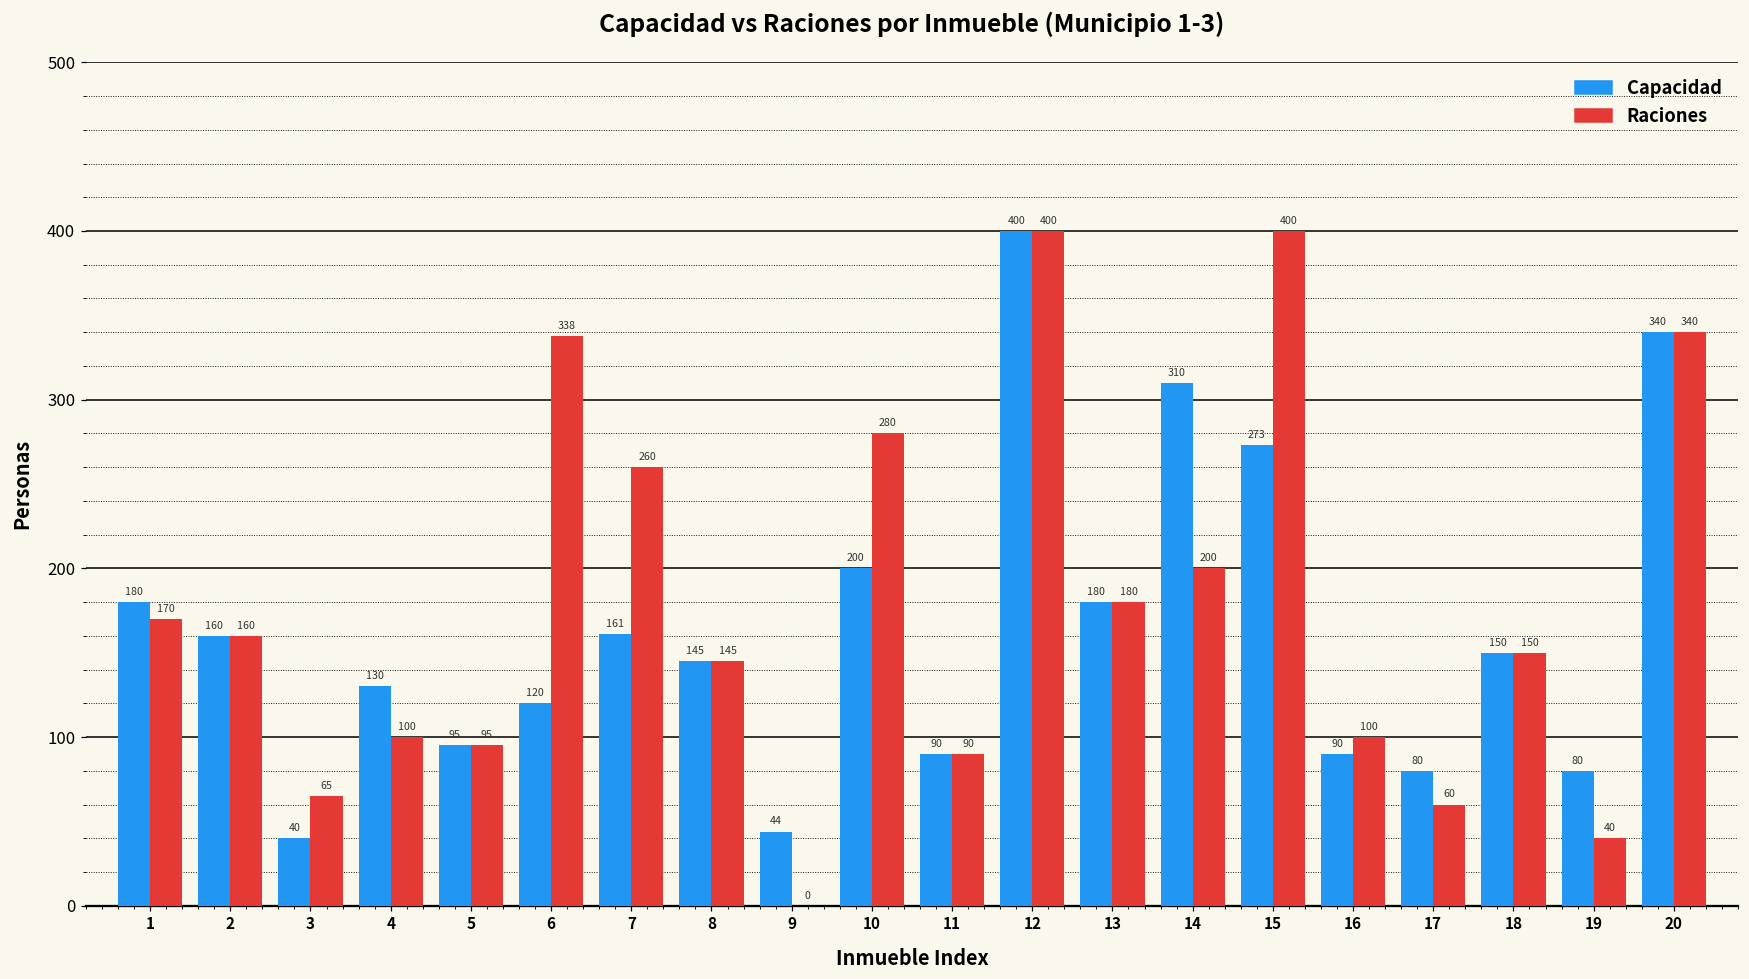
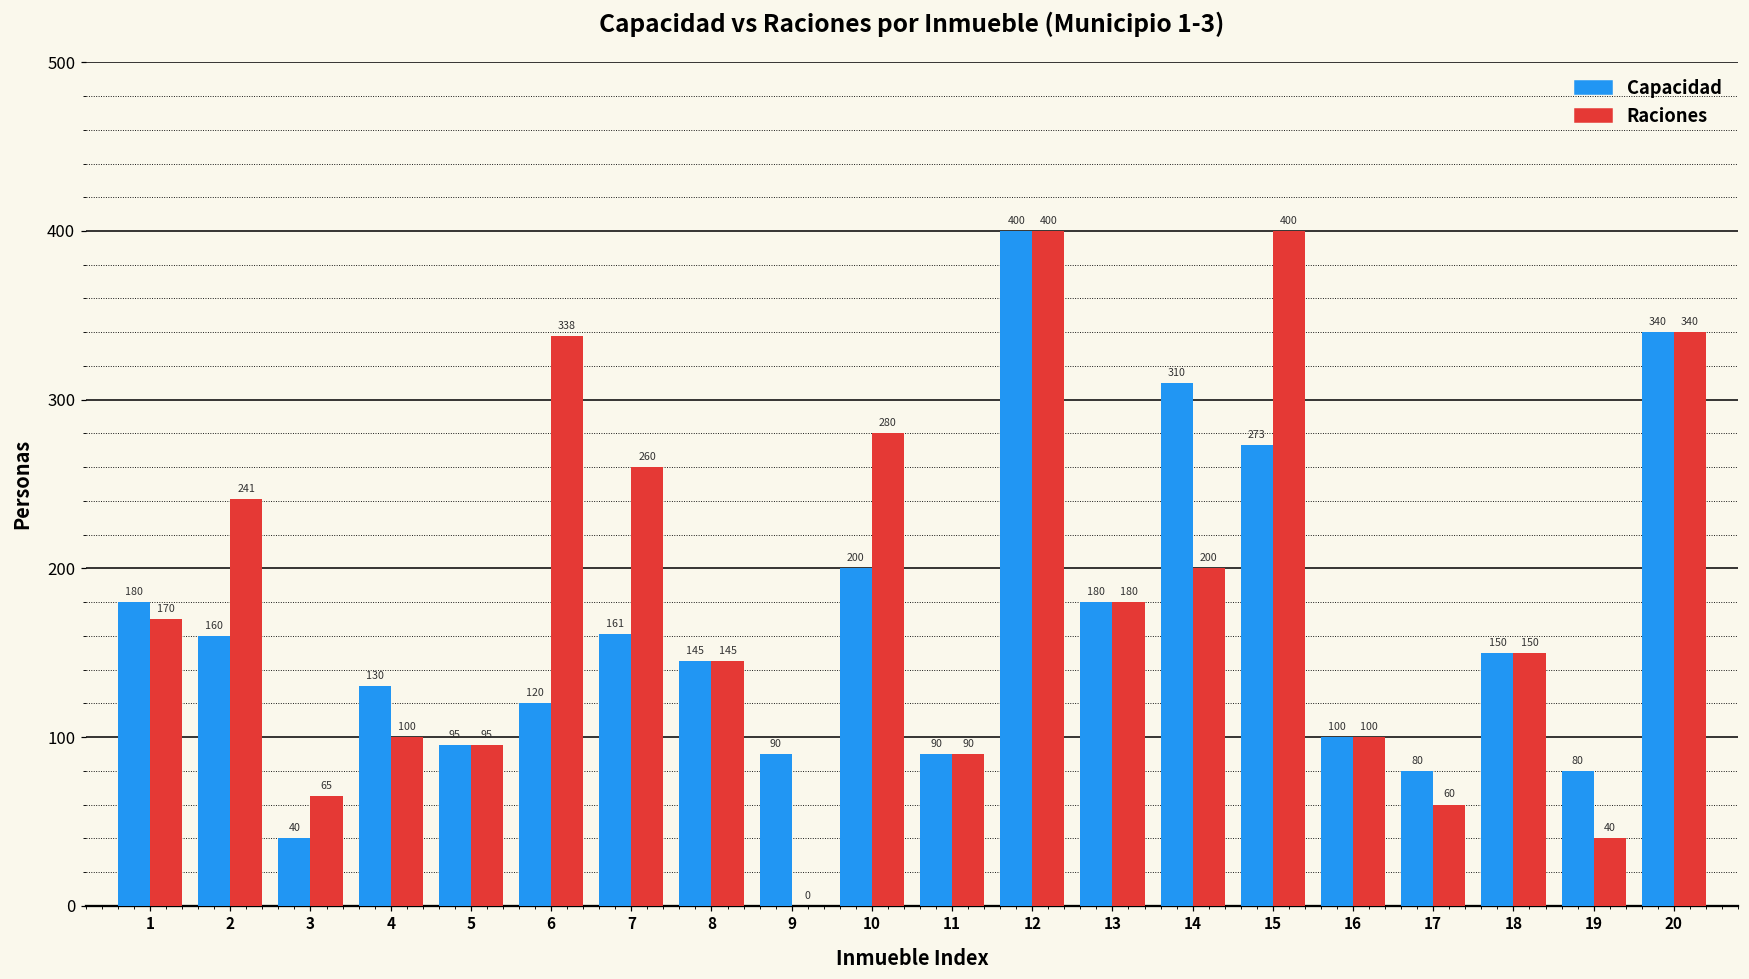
Raciones, 2: 160 -> 241
Capacidad, 9: 44 -> 90
Capacidad, 16: 90 -> 100
